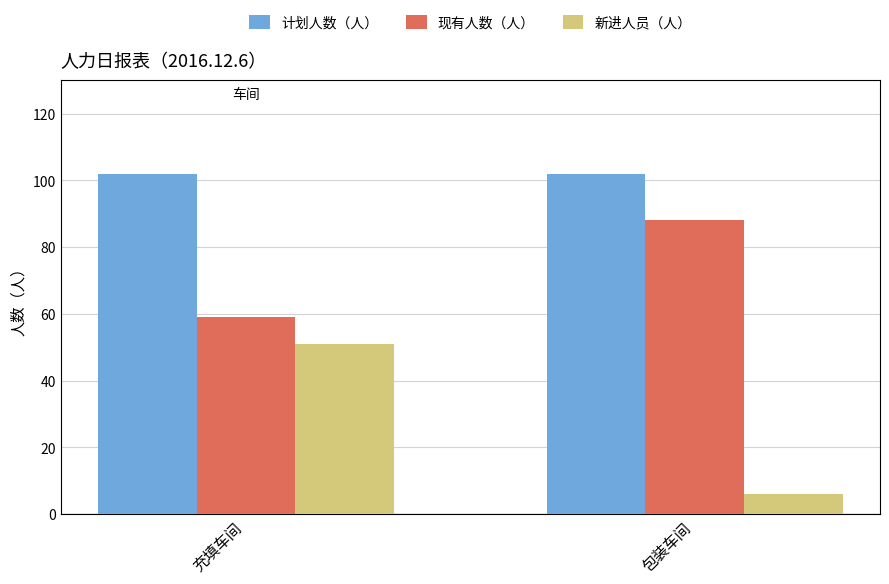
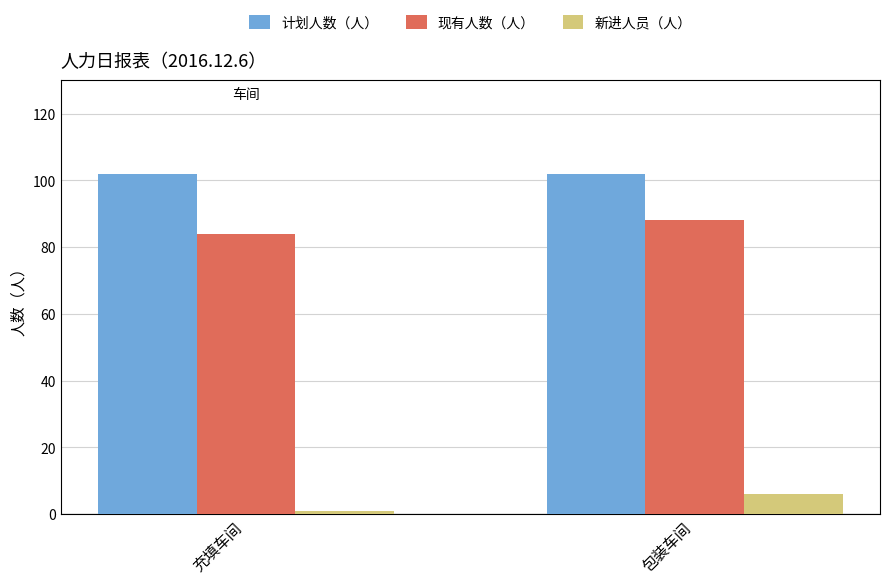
现有人数（人）, 充填车间: 59 -> 84
新进人员（人）, 充填车间: 51 -> 1
